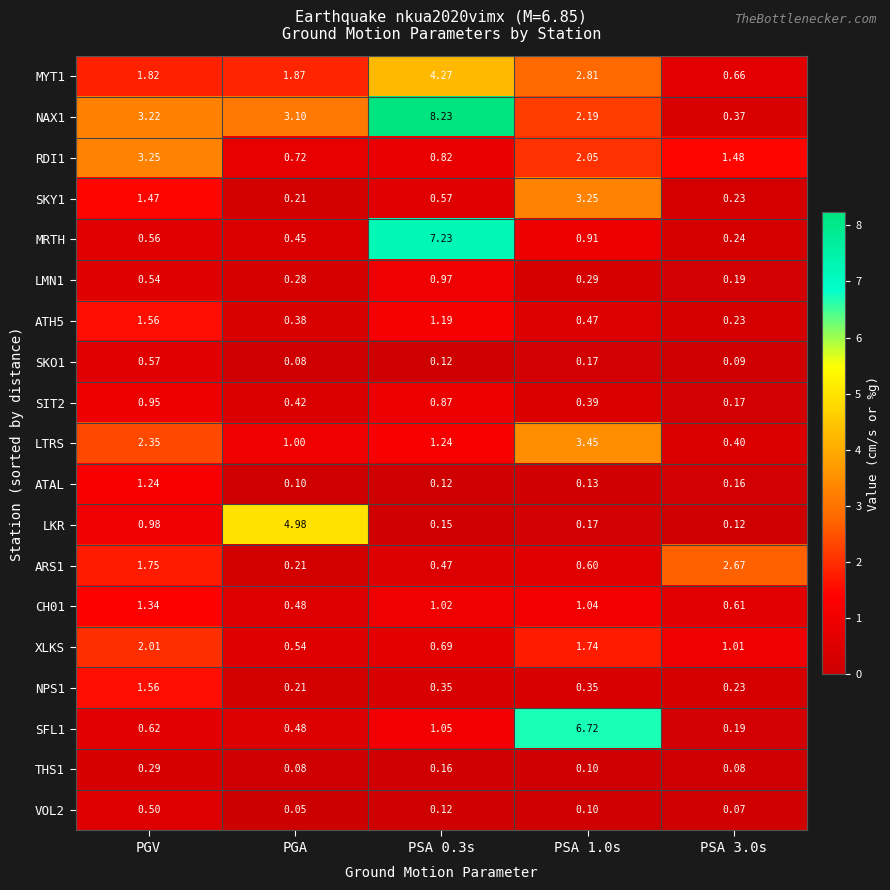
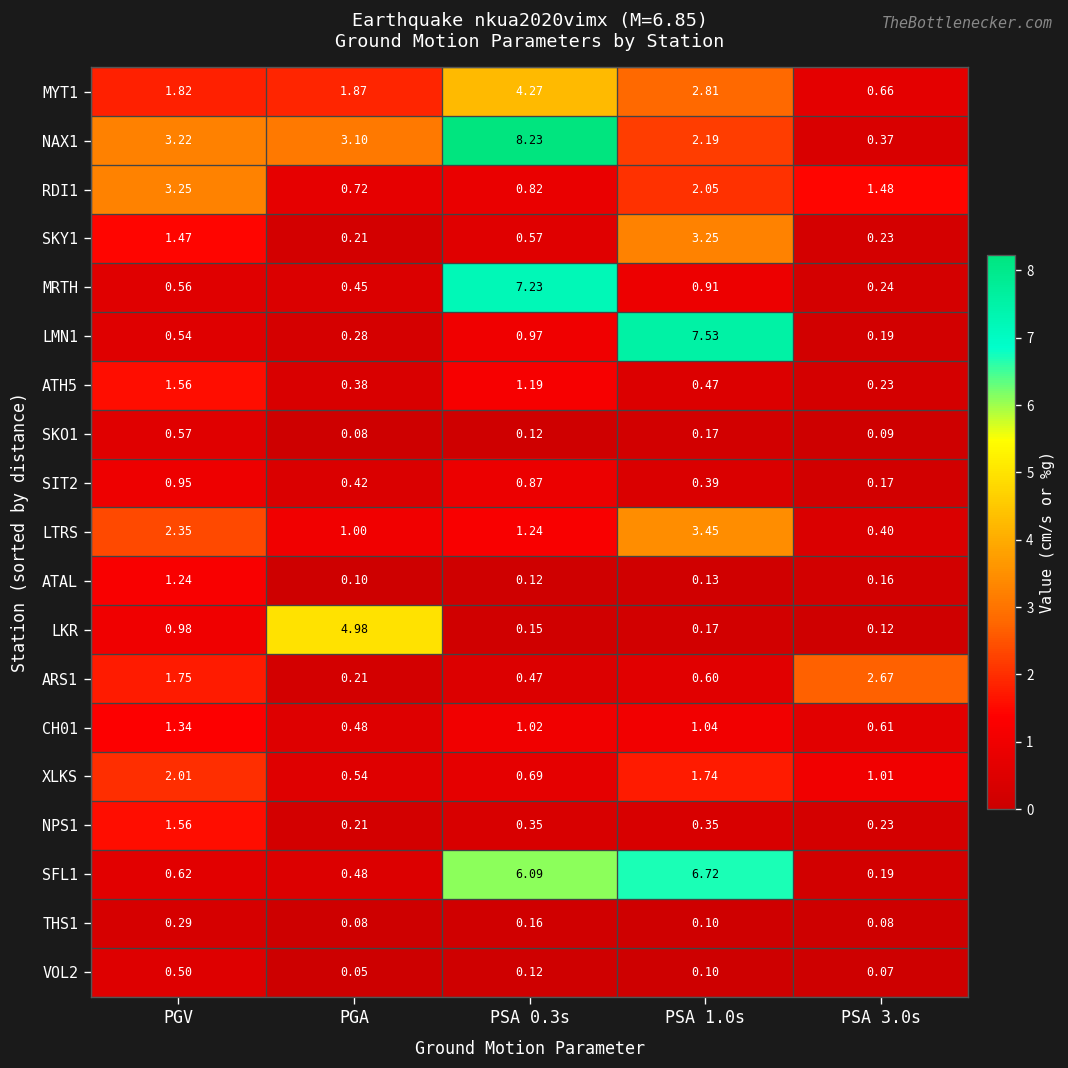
LMN1, PSA 1.0s: 0.29 -> 7.53
SFL1, PSA 0.3s: 1.05 -> 6.09
